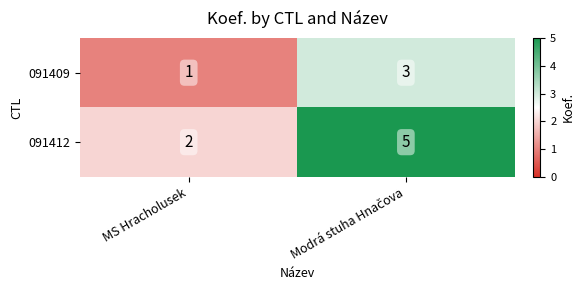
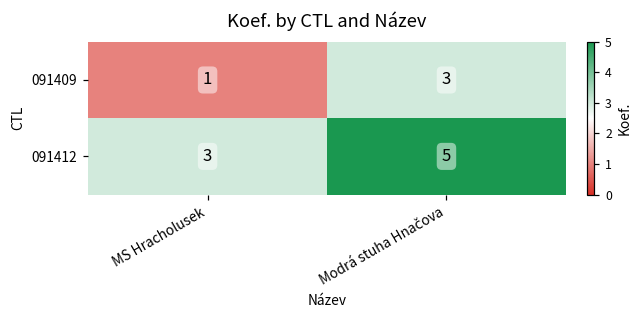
091412, MS Hracholusek: 2 -> 3
